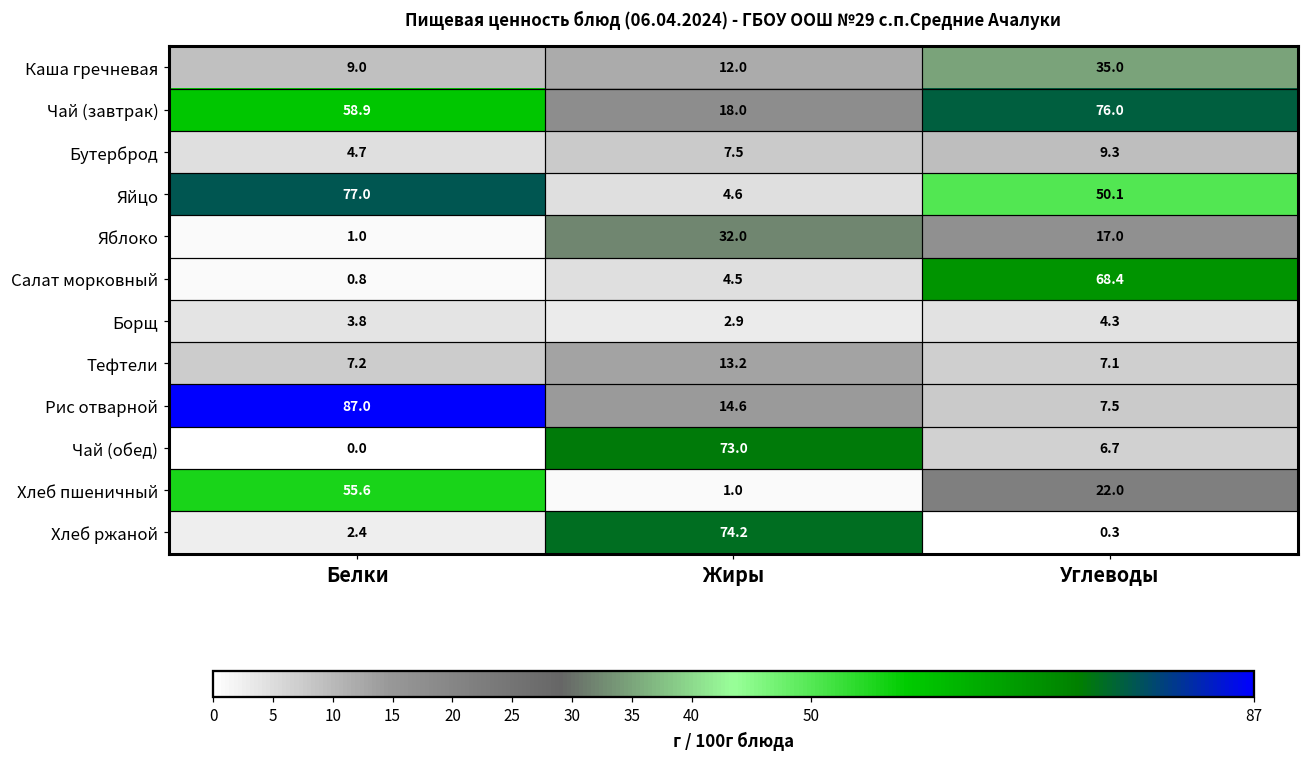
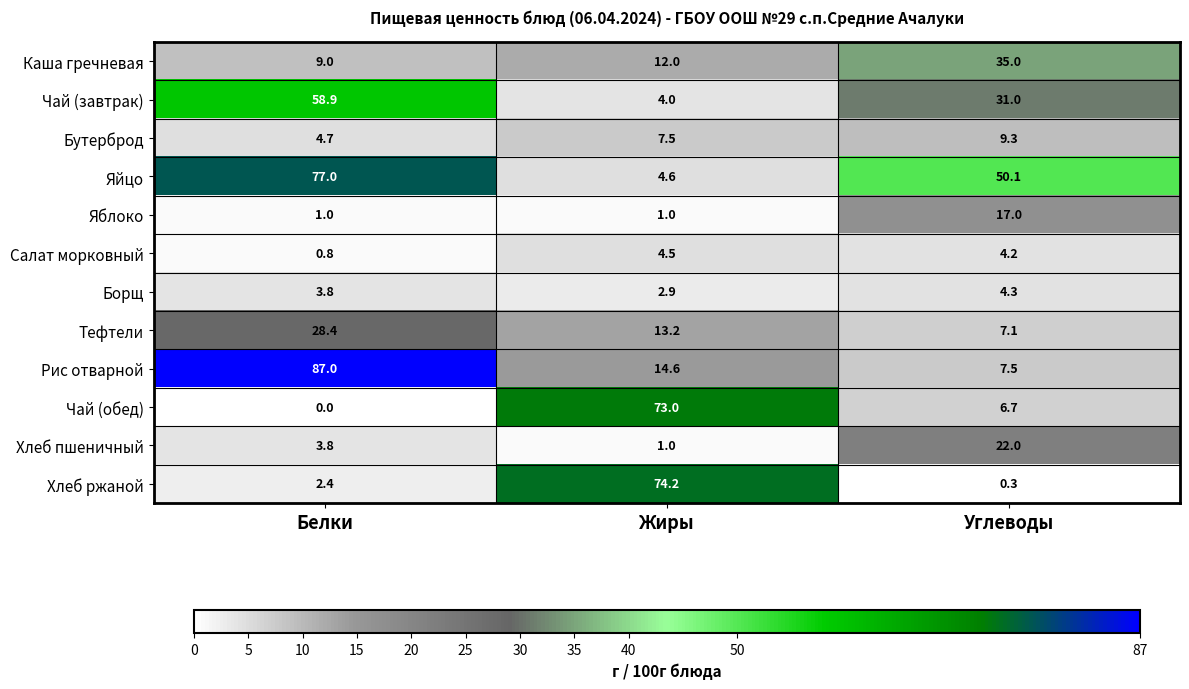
Чай (завтрак), Жиры: 18.0 -> 4.0
Чай (завтрак), Углеводы: 76.0 -> 31.0
Яблоко, Жиры: 32.0 -> 1.0
Салат морковный, Углеводы: 68.4 -> 4.2
Тефтели, Белки: 7.2 -> 28.4
Хлеб пшеничный, Белки: 55.6 -> 3.8
